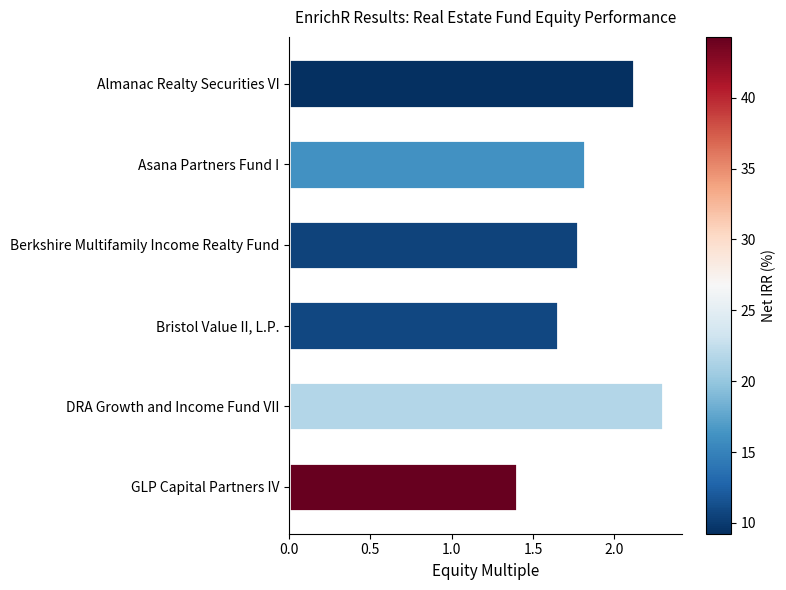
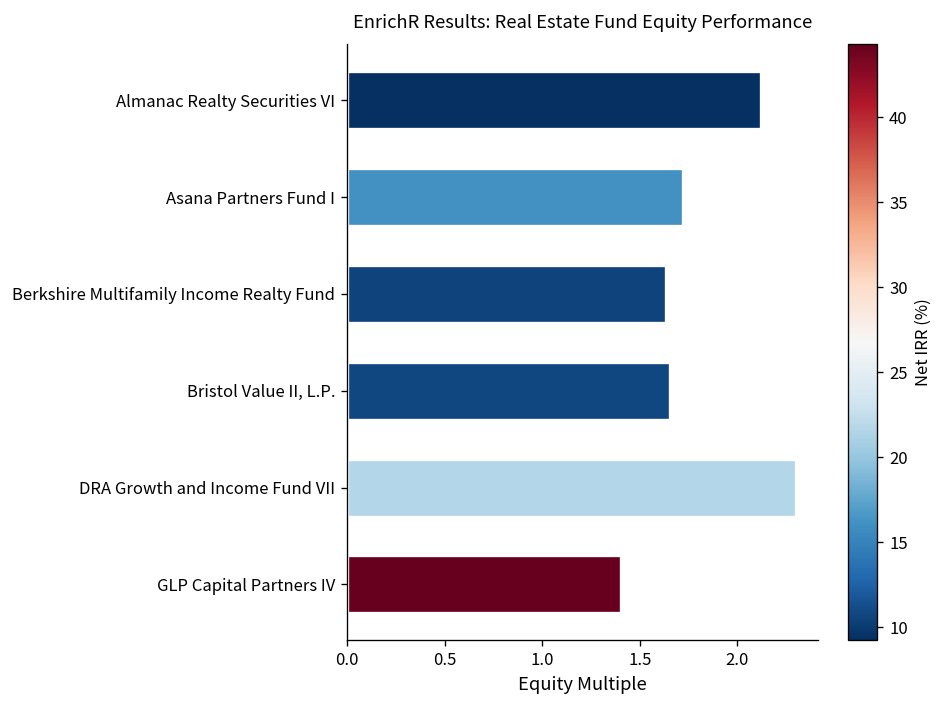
Asana Partners Fund I: 1.82 -> 1.72
Berkshire Multifamily Income Realty Fund: 1.77 -> 1.63
